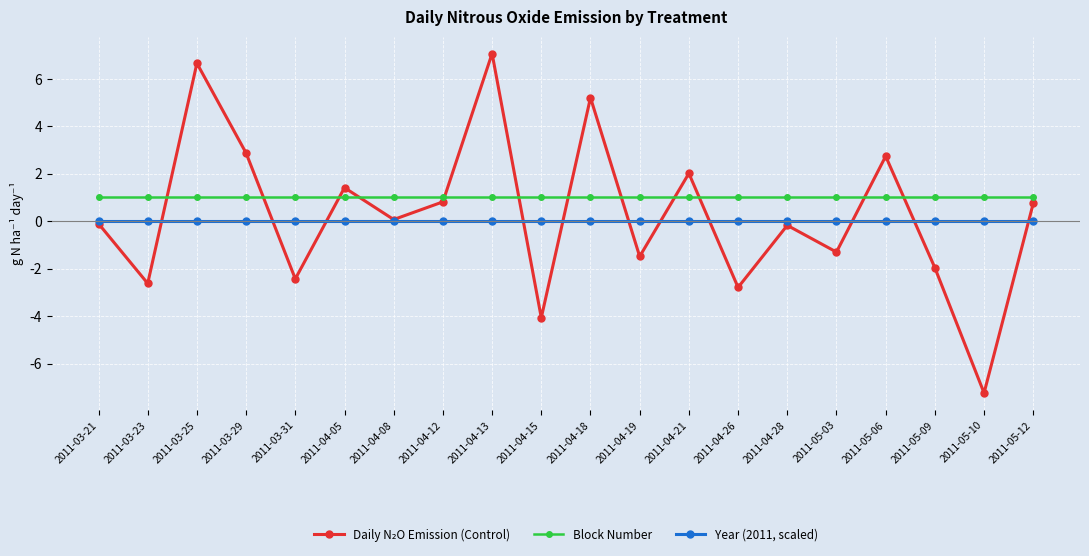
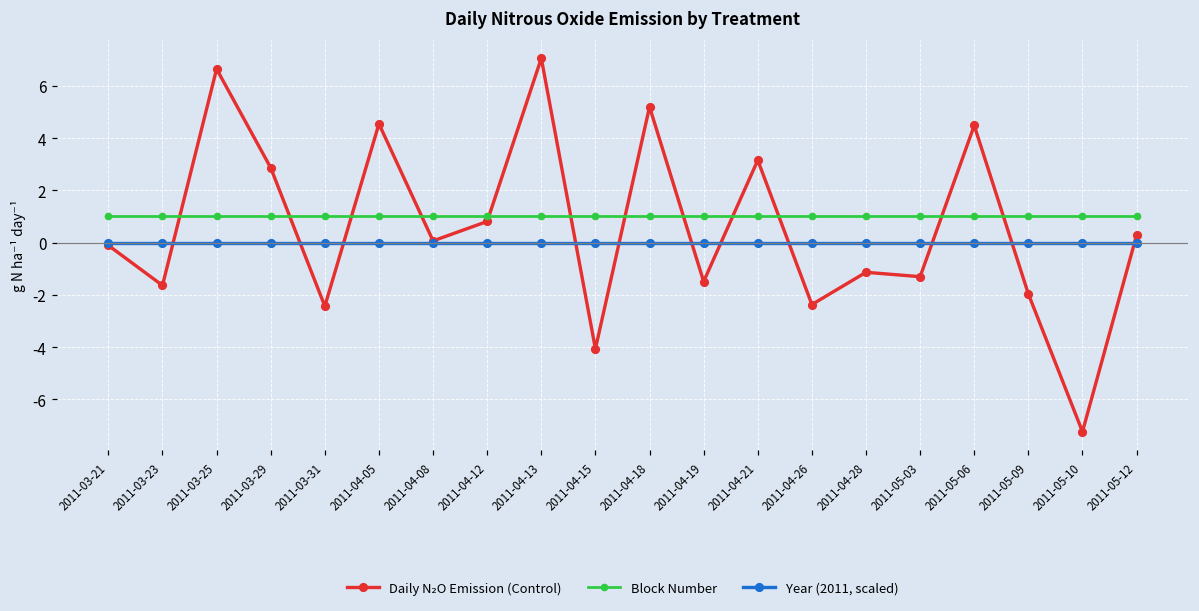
Daily N₂O Emission (Control), 2011-03-23: -2.6 -> -1.6
Daily N₂O Emission (Control), 2011-04-05: 1.4 -> 4.5
Daily N₂O Emission (Control), 2011-04-21: 2.0 -> 3.2
Daily N₂O Emission (Control), 2011-04-26: -2.8 -> -2.4
Daily N₂O Emission (Control), 2011-04-28: -0.2 -> -1.1
Daily N₂O Emission (Control), 2011-05-06: 2.7 -> 4.5
Daily N₂O Emission (Control), 2011-05-12: 0.7 -> 0.3
